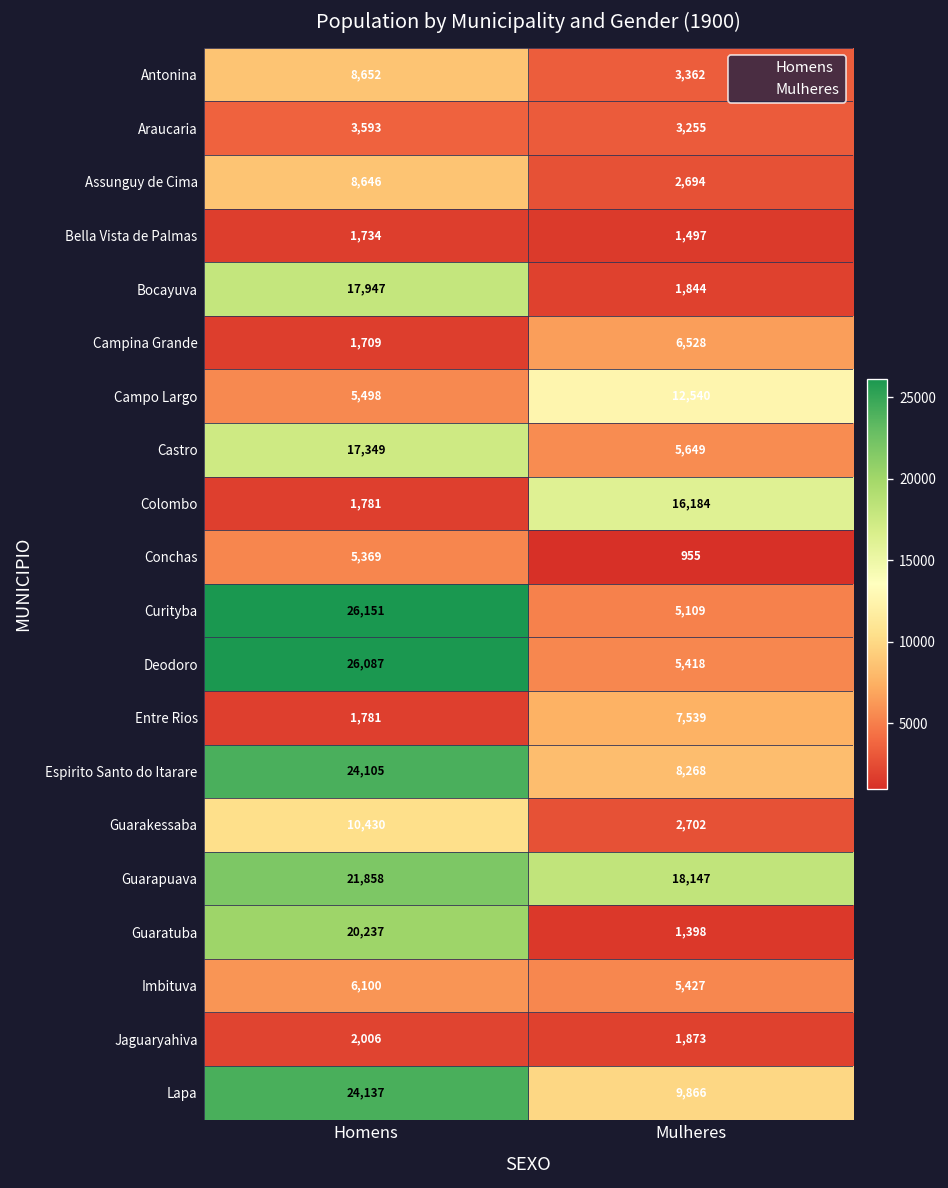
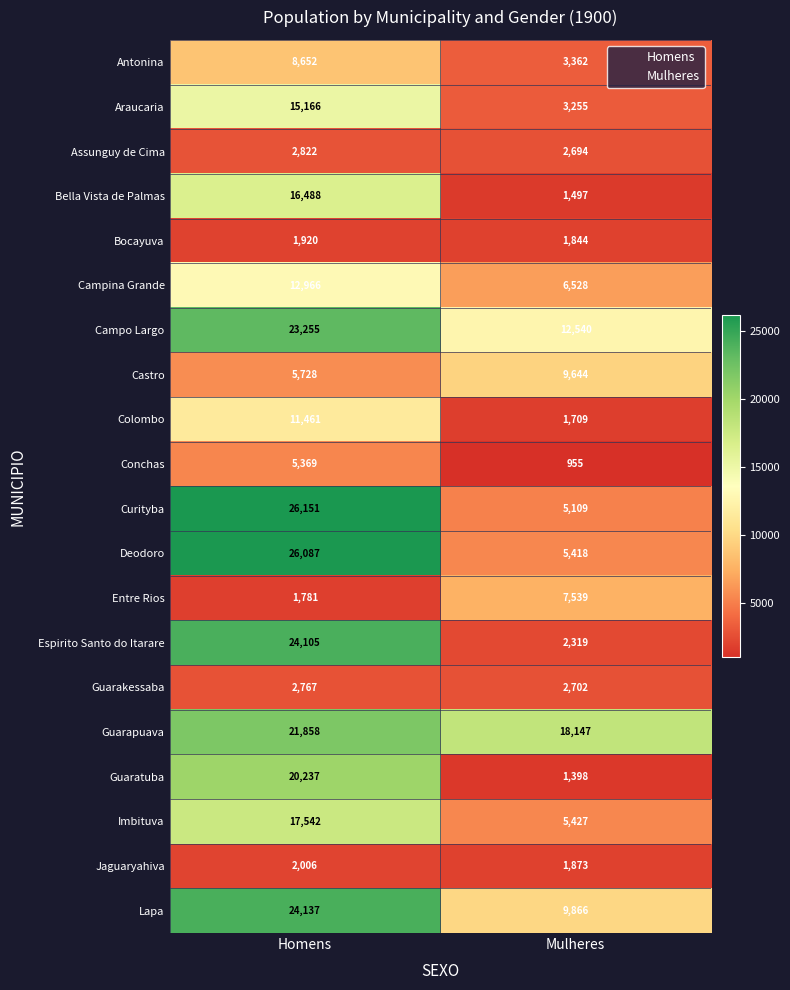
Araucaria, Homens: 3,593 -> 15,166
Assunguy de Cima, Homens: 8,646 -> 2,822
Bella Vista de Palmas, Homens: 1,734 -> 16,488
Bocayuva, Homens: 17,947 -> 1,920
Campina Grande, Homens: 1,709 -> 12,966
Campo Largo, Homens: 5,498 -> 23,255
Castro, Homens: 17,349 -> 5,728
Castro, Mulheres: 5,649 -> 9,644
Colombo, Homens: 1,781 -> 11,461
Colombo, Mulheres: 16,184 -> 1,709
Espirito Santo do Itarare, Mulheres: 8,268 -> 2,319
Guarakessaba, Homens: 10,430 -> 2,767
Imbituva, Homens: 6,100 -> 17,542
